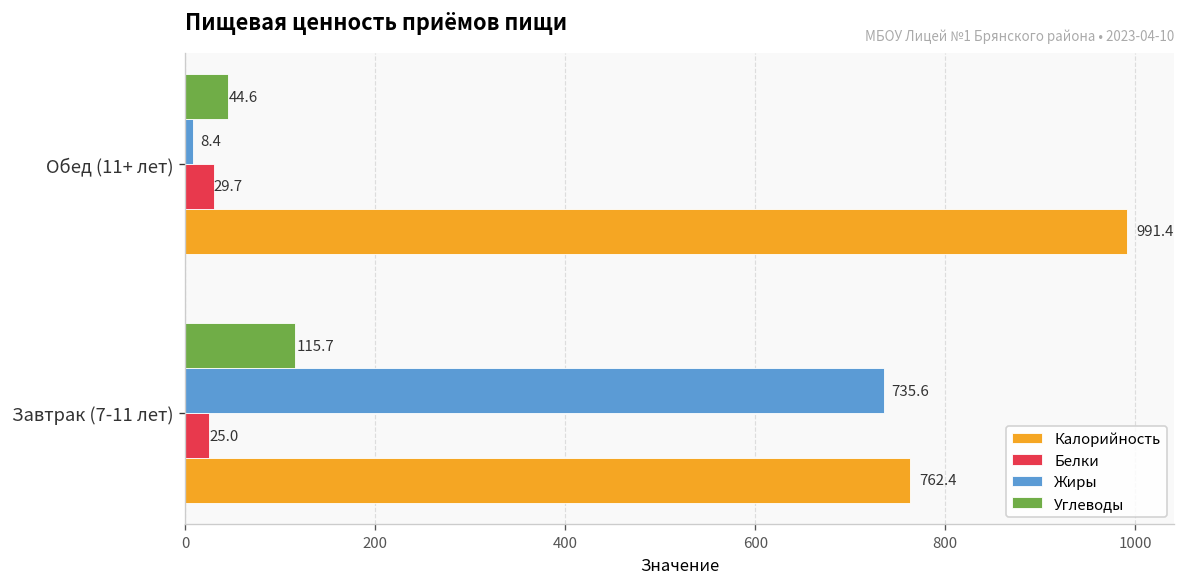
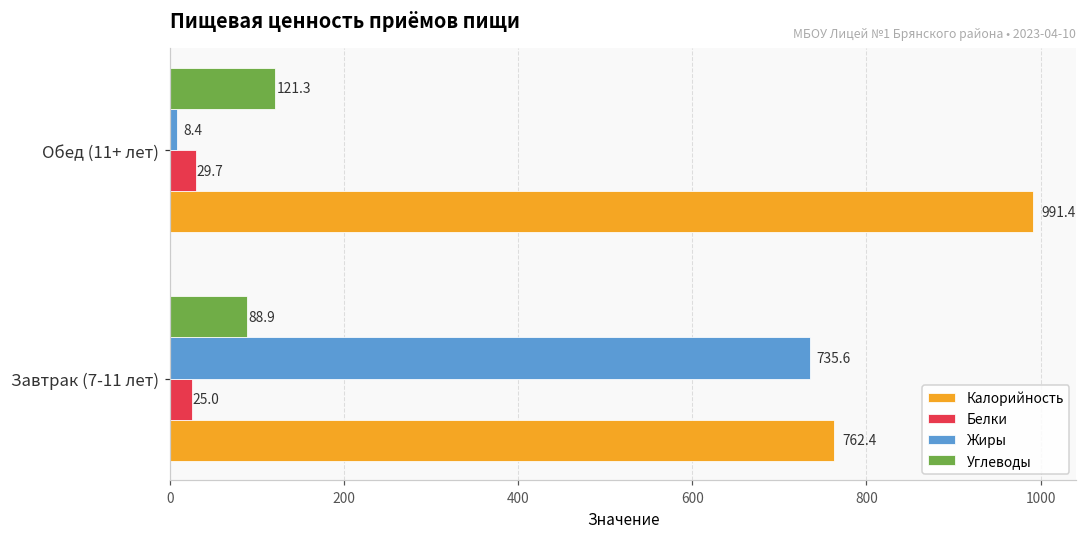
Углеводы, Обед (11+ лет): 44.6 -> 121.3
Углеводы, Завтрак (7-11 лет): 115.7 -> 88.9
